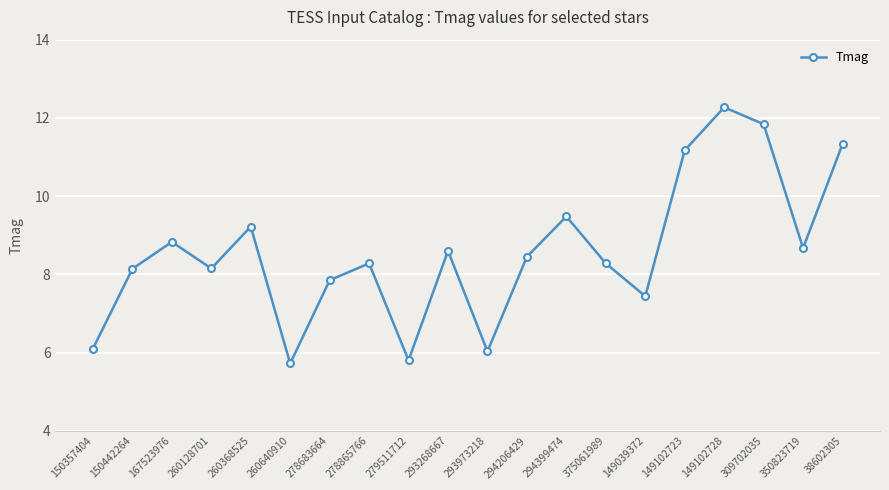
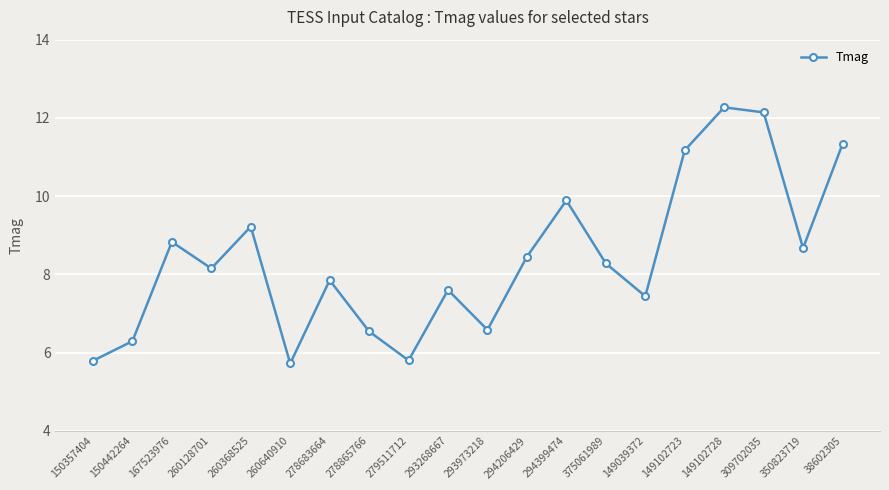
150357404: 6.1 -> 5.8
150442264: 8.1 -> 6.3
278865766: 8.3 -> 6.5
293268667: 8.6 -> 7.6
293973218: 6.0 -> 6.6
294399474: 9.5 -> 9.9
309702035: 11.8 -> 12.1
